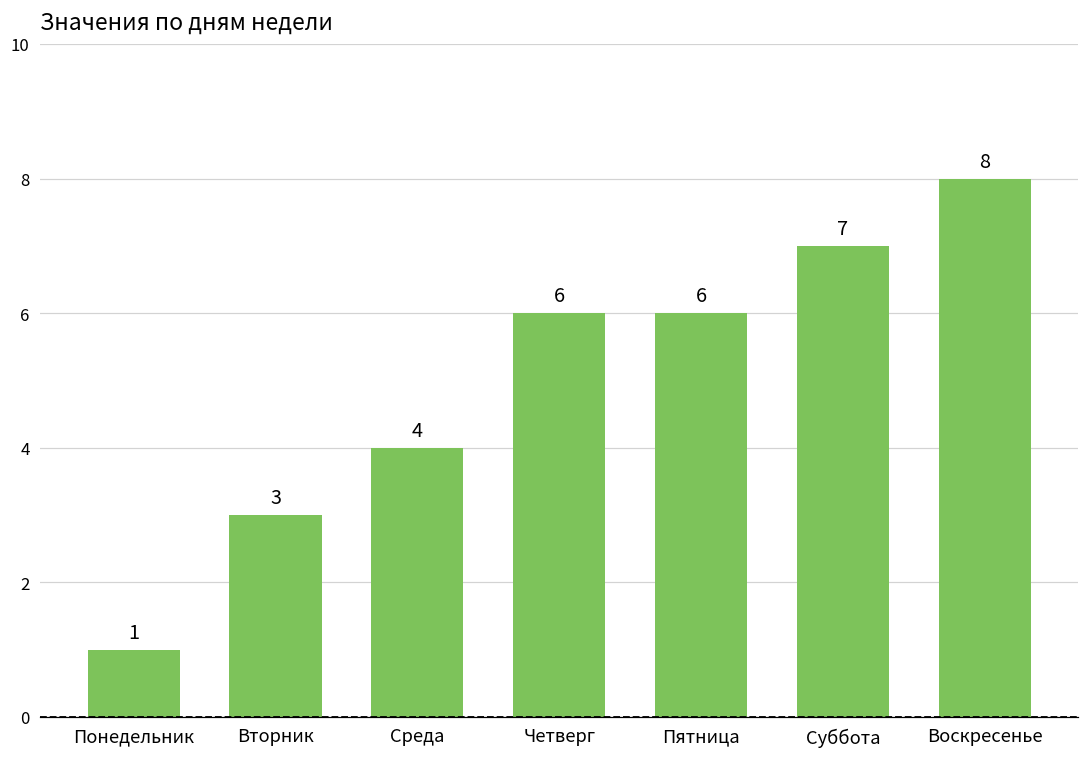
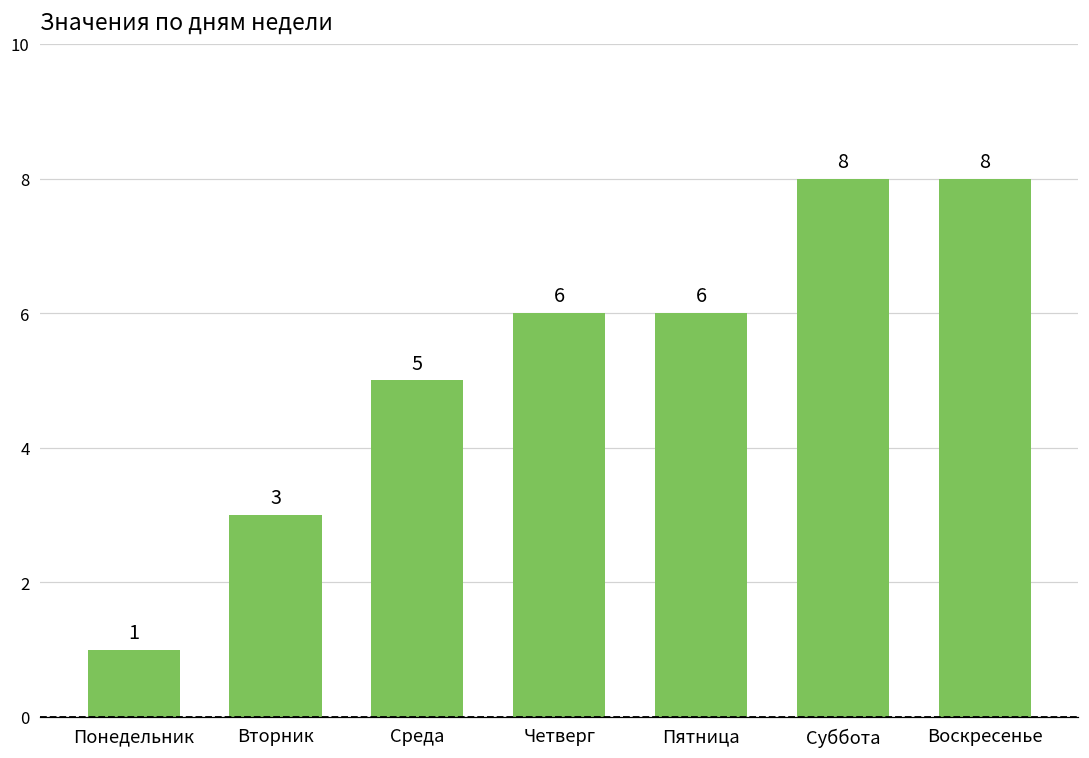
Среда: 4 -> 5
Суббота: 7 -> 8
